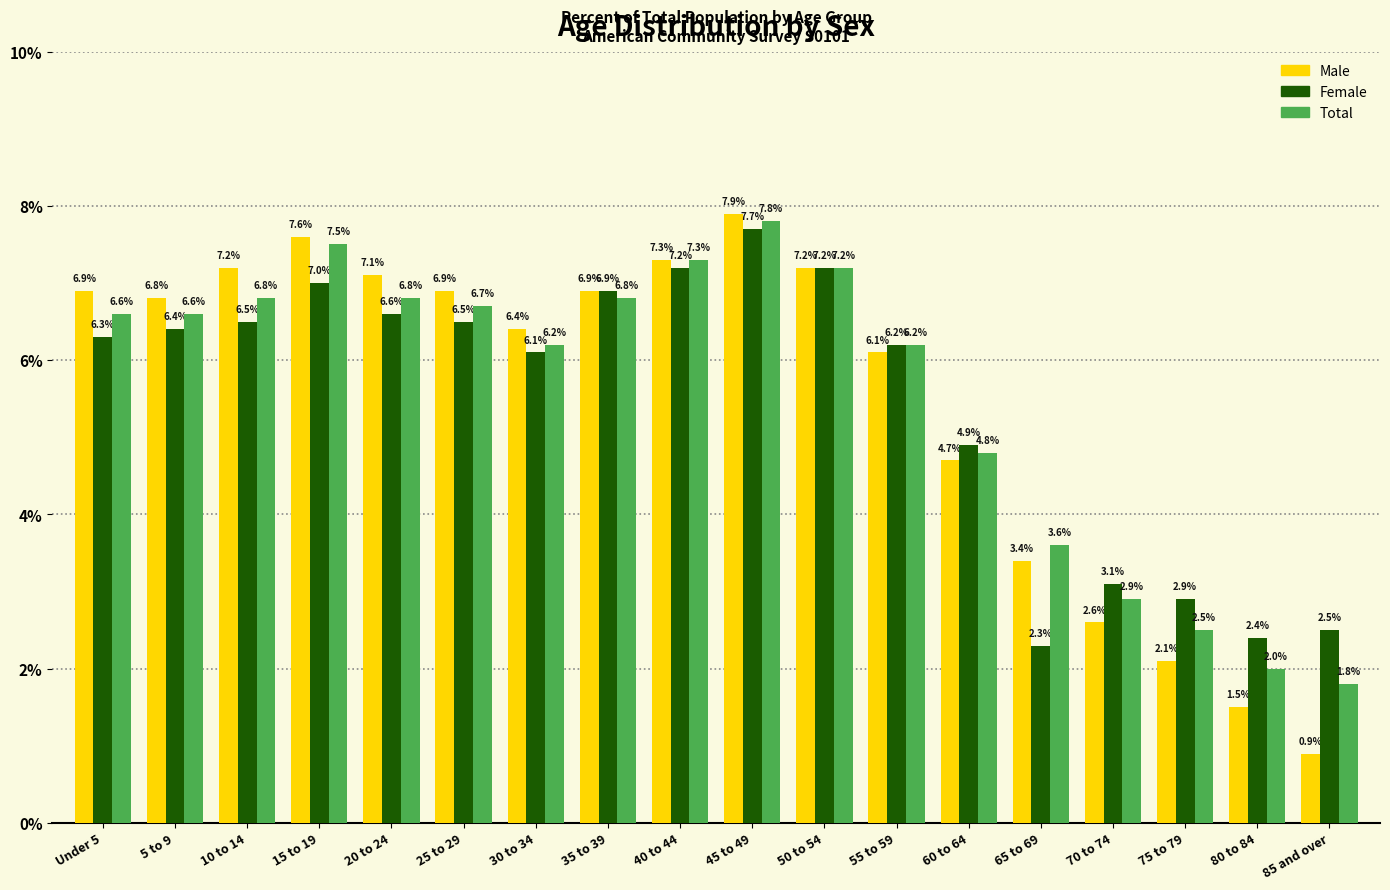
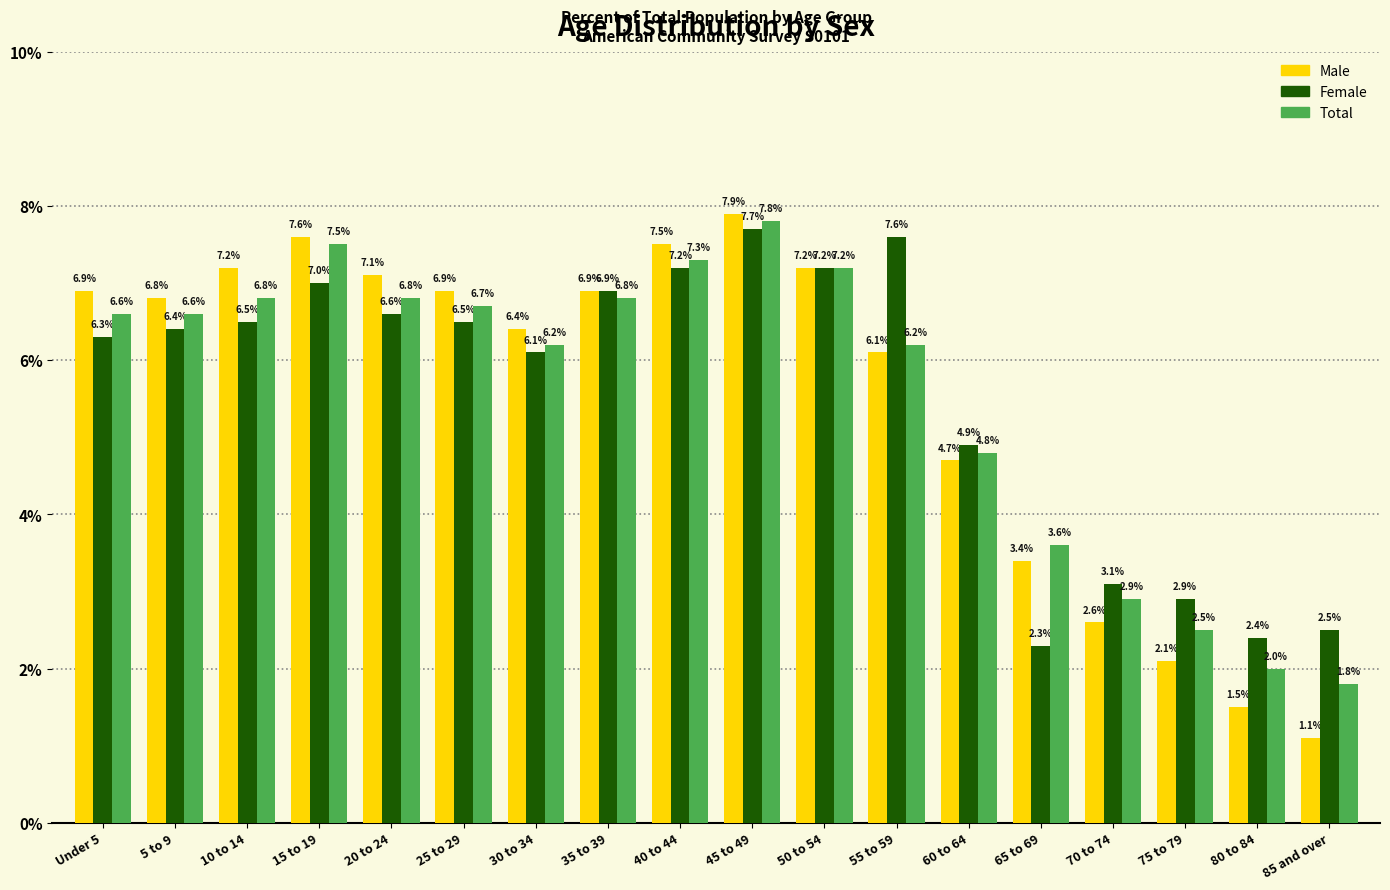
Male, 40 to 44: 7.3% -> 7.5%
Female, 55 to 59: 6.2% -> 7.6%
Male, 85 and over: 0.9% -> 1.1%
